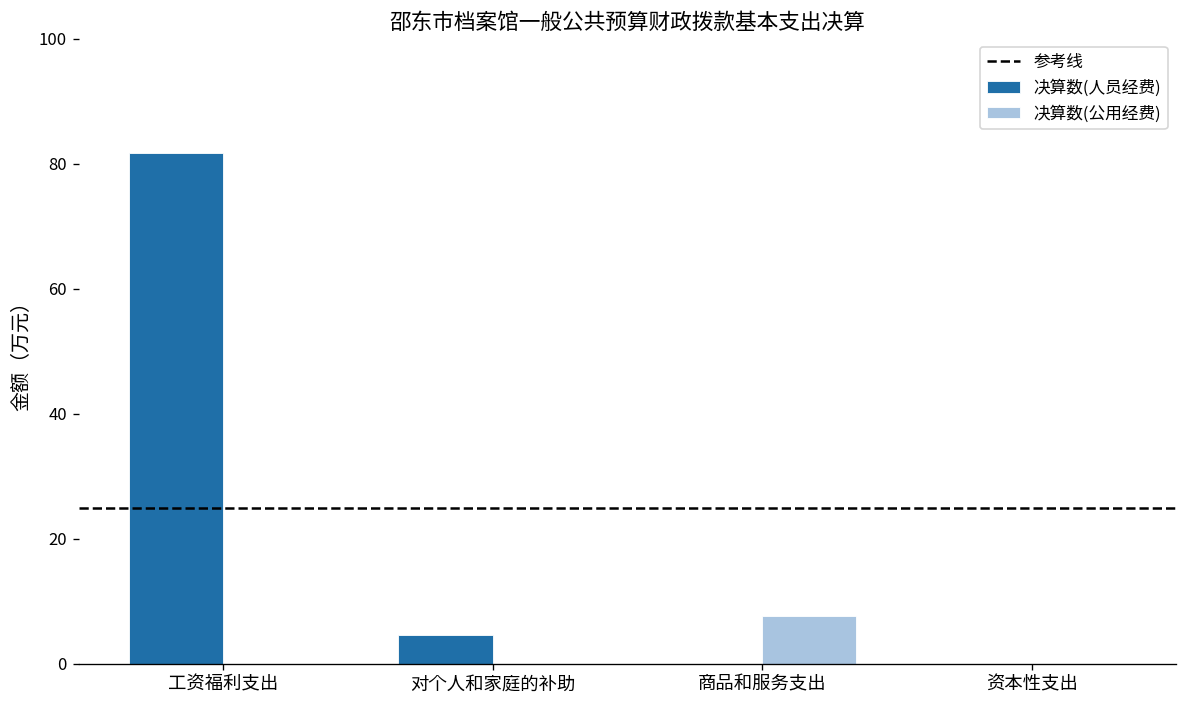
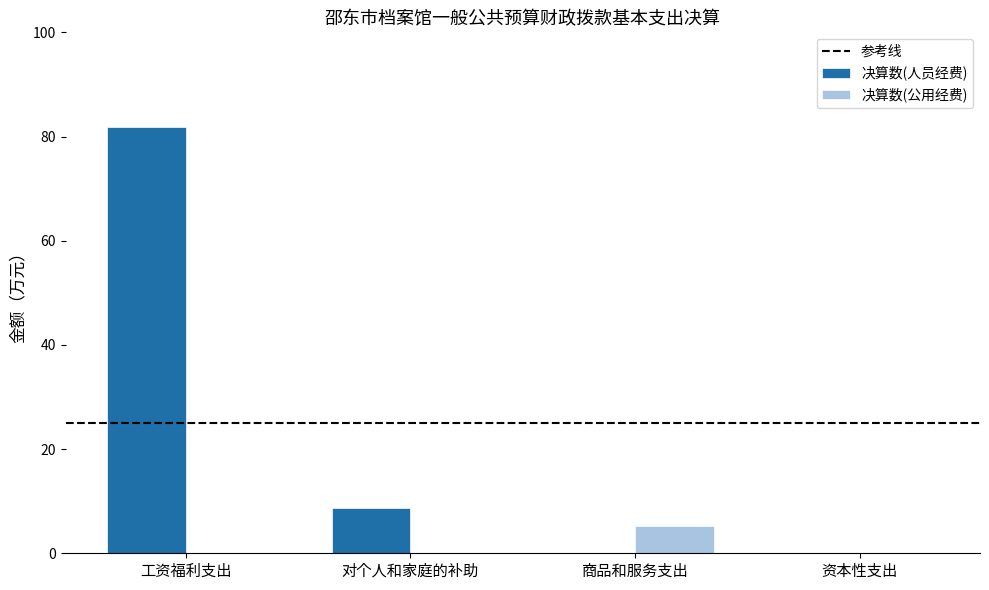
决算数(人员经费), 对个人和家庭的补助: 5 -> 9
决算数(公用经费), 商品和服务支出: 8 -> 5
